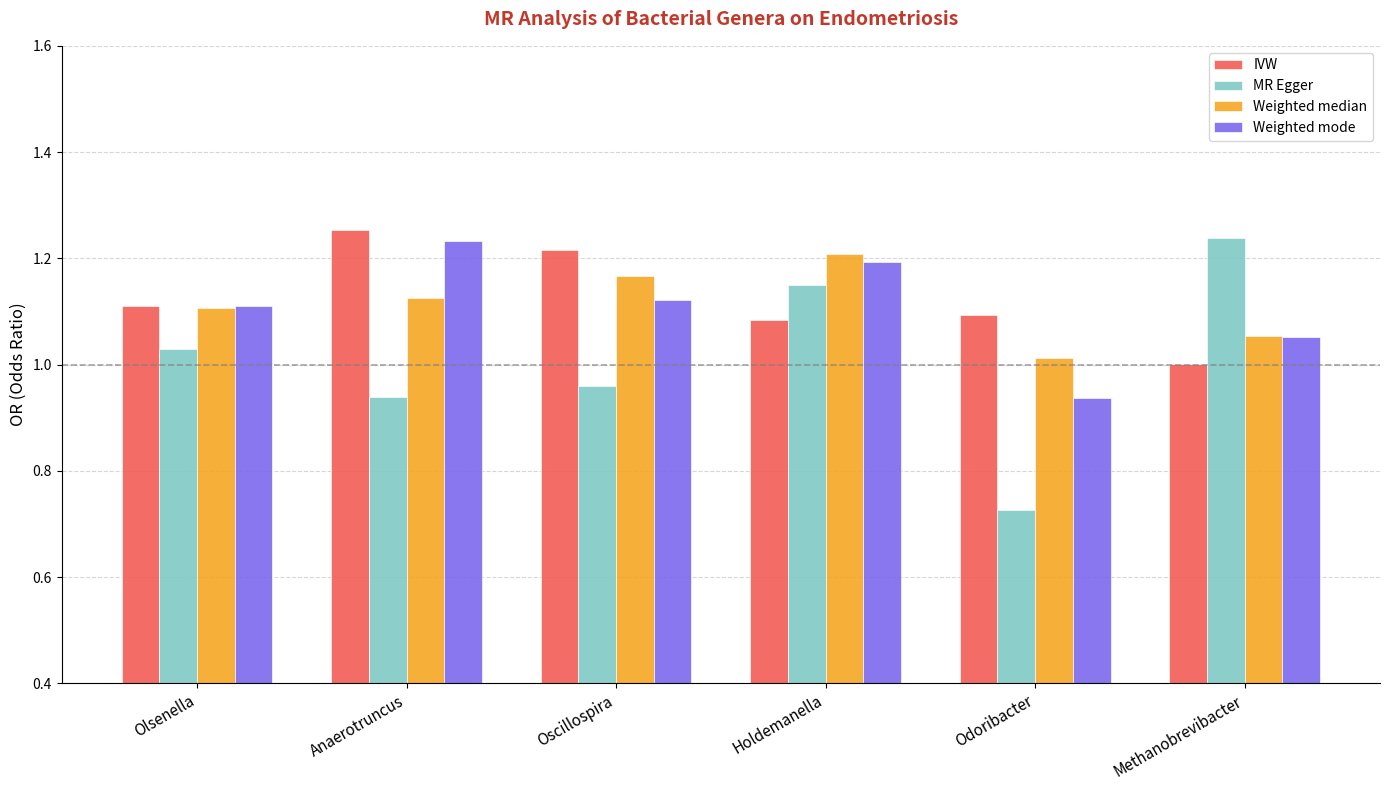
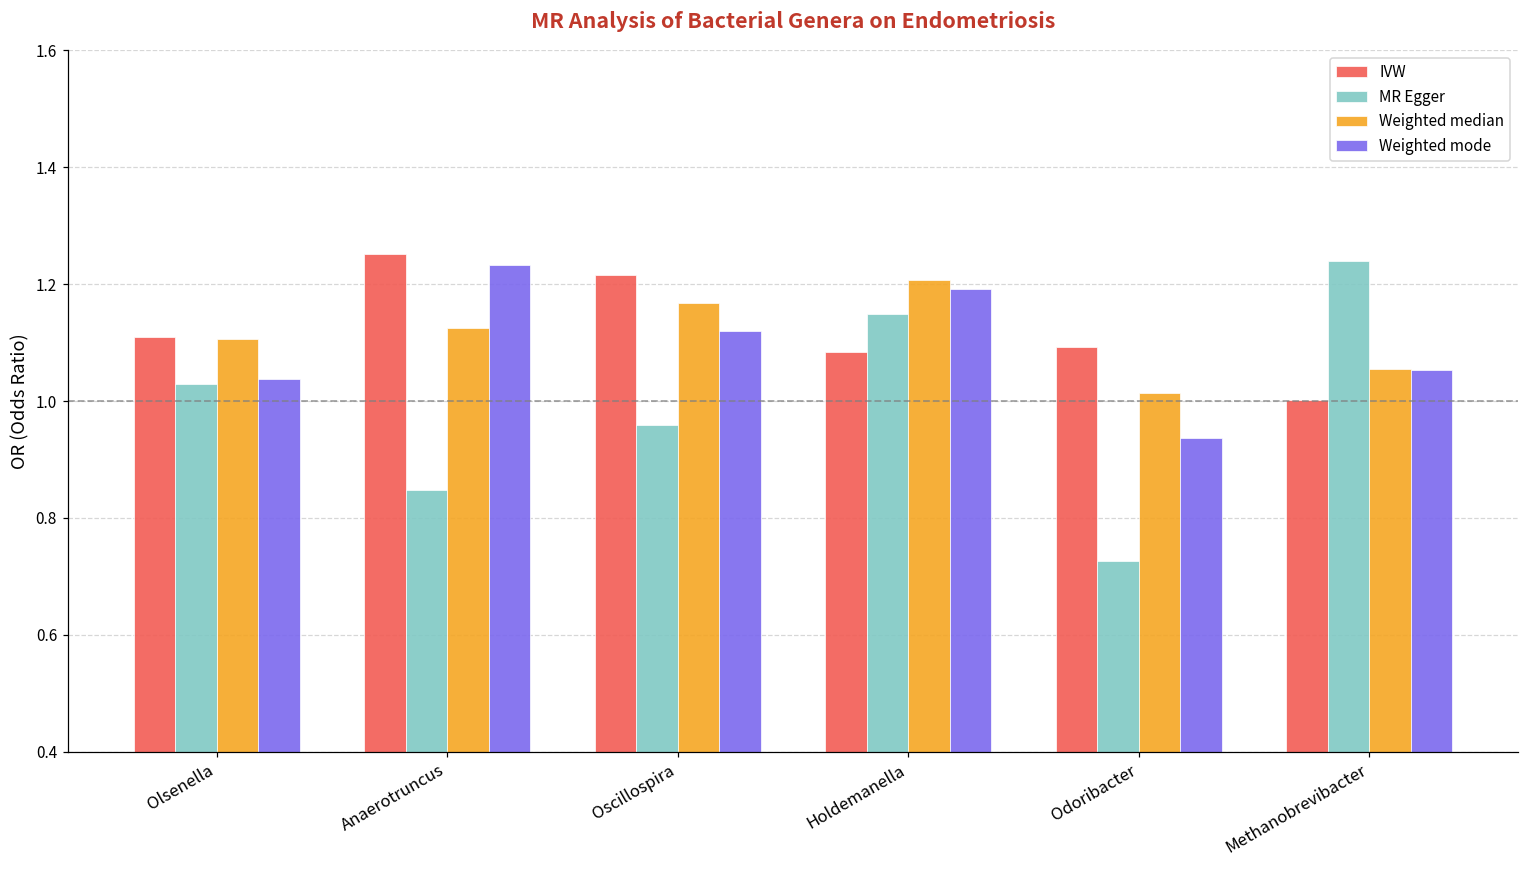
Weighted mode, Olsenella: 1.11 -> 1.04
MR Egger, Anaerotruncus: 0.94 -> 0.85
